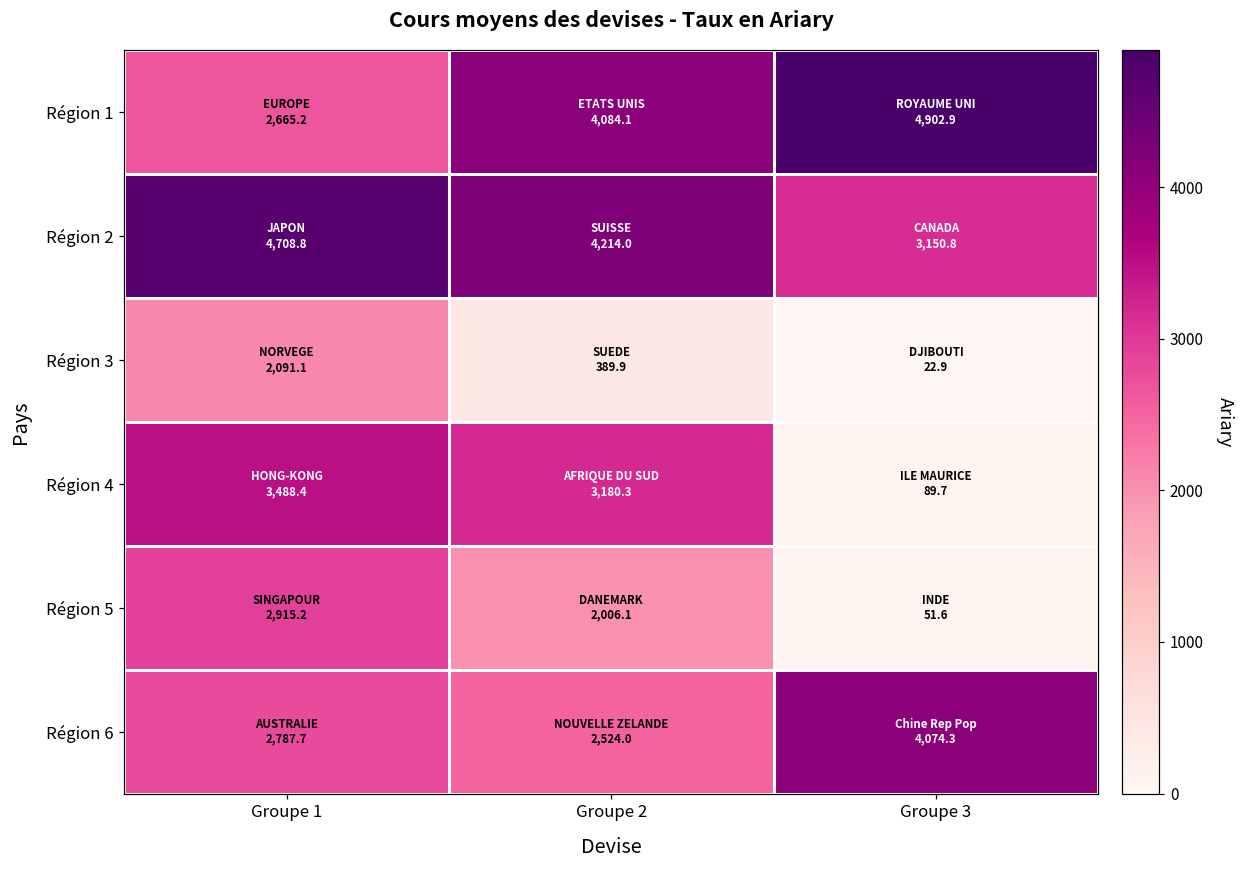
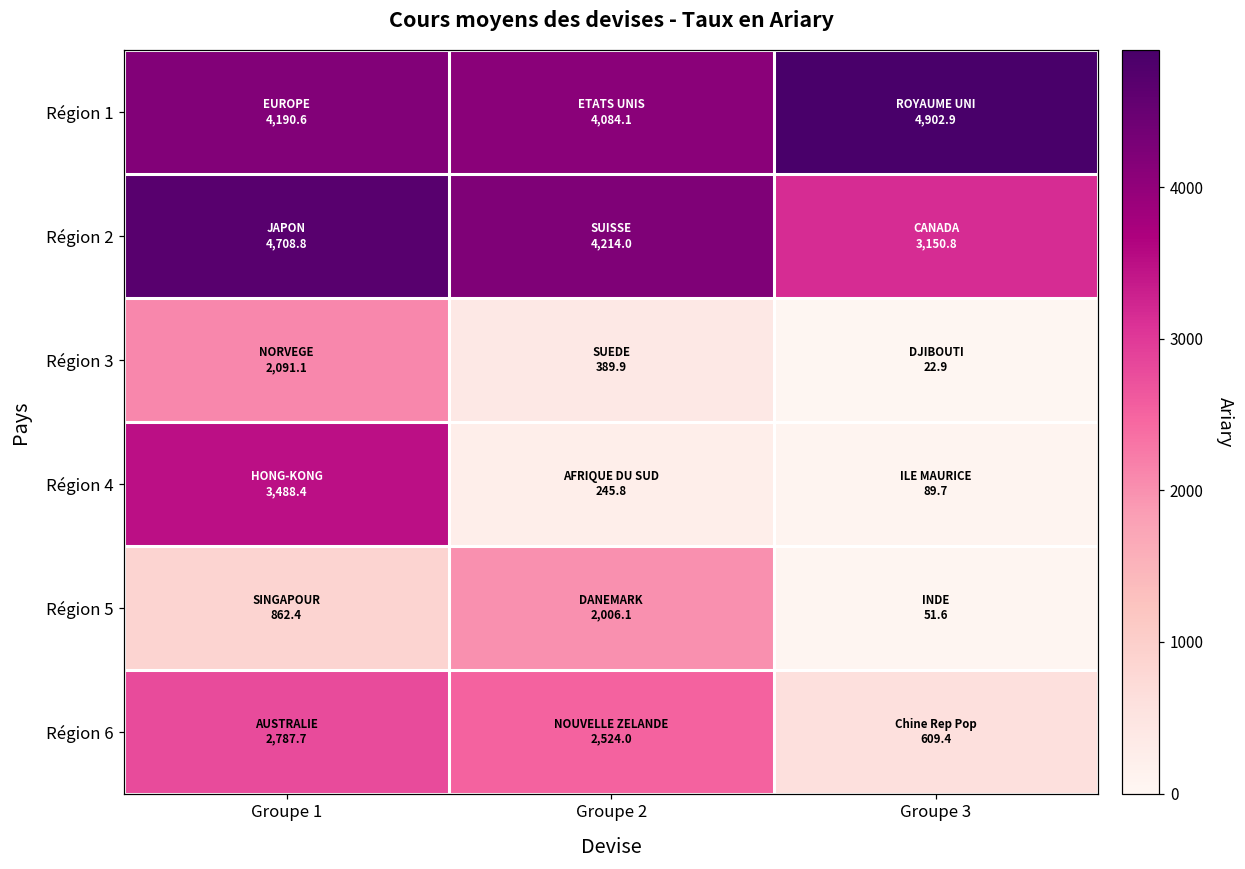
Région 1, Groupe 1: 2,665.2 -> 4,190.6
Région 4, Groupe 2: 3,180.3 -> 245.8
Région 5, Groupe 1: 2,915.2 -> 862.4
Région 6, Groupe 3: 4,074.3 -> 609.4
